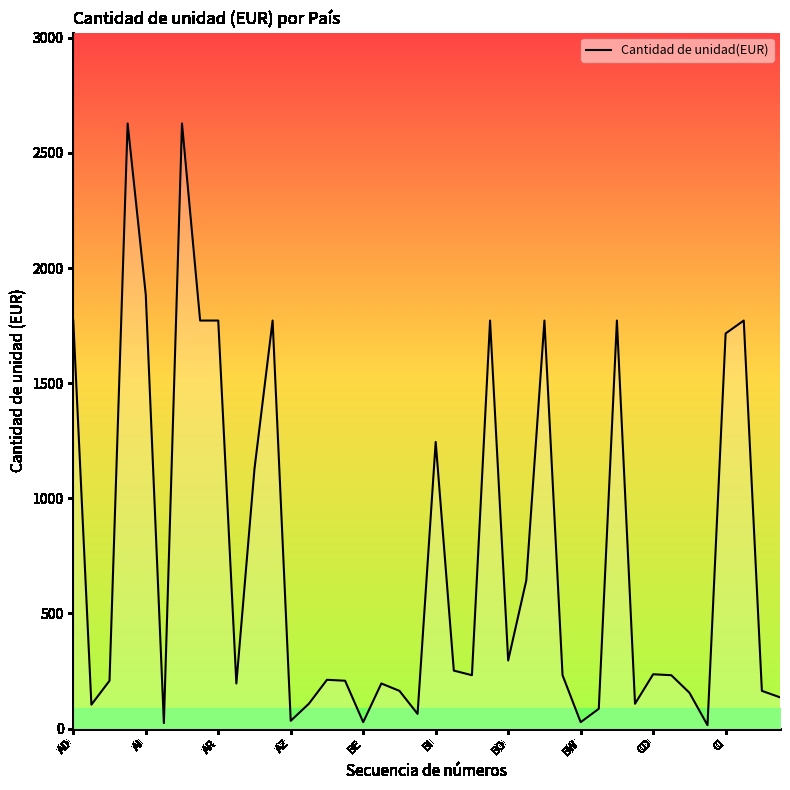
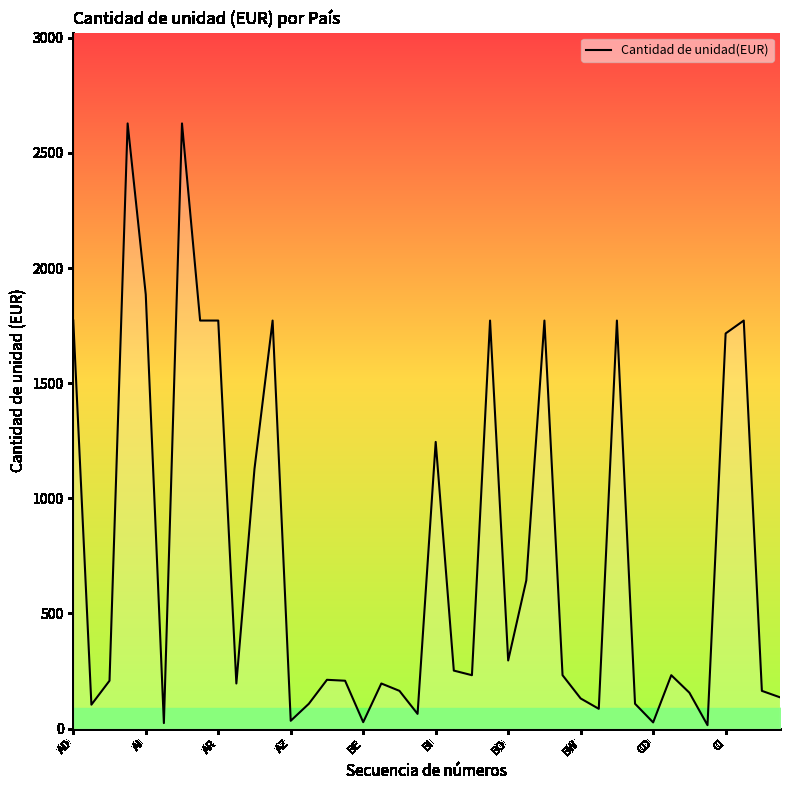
Cantidad de unidad(EUR), BW: 30 -> 130
Cantidad de unidad(EUR), CD: 240 -> 30
